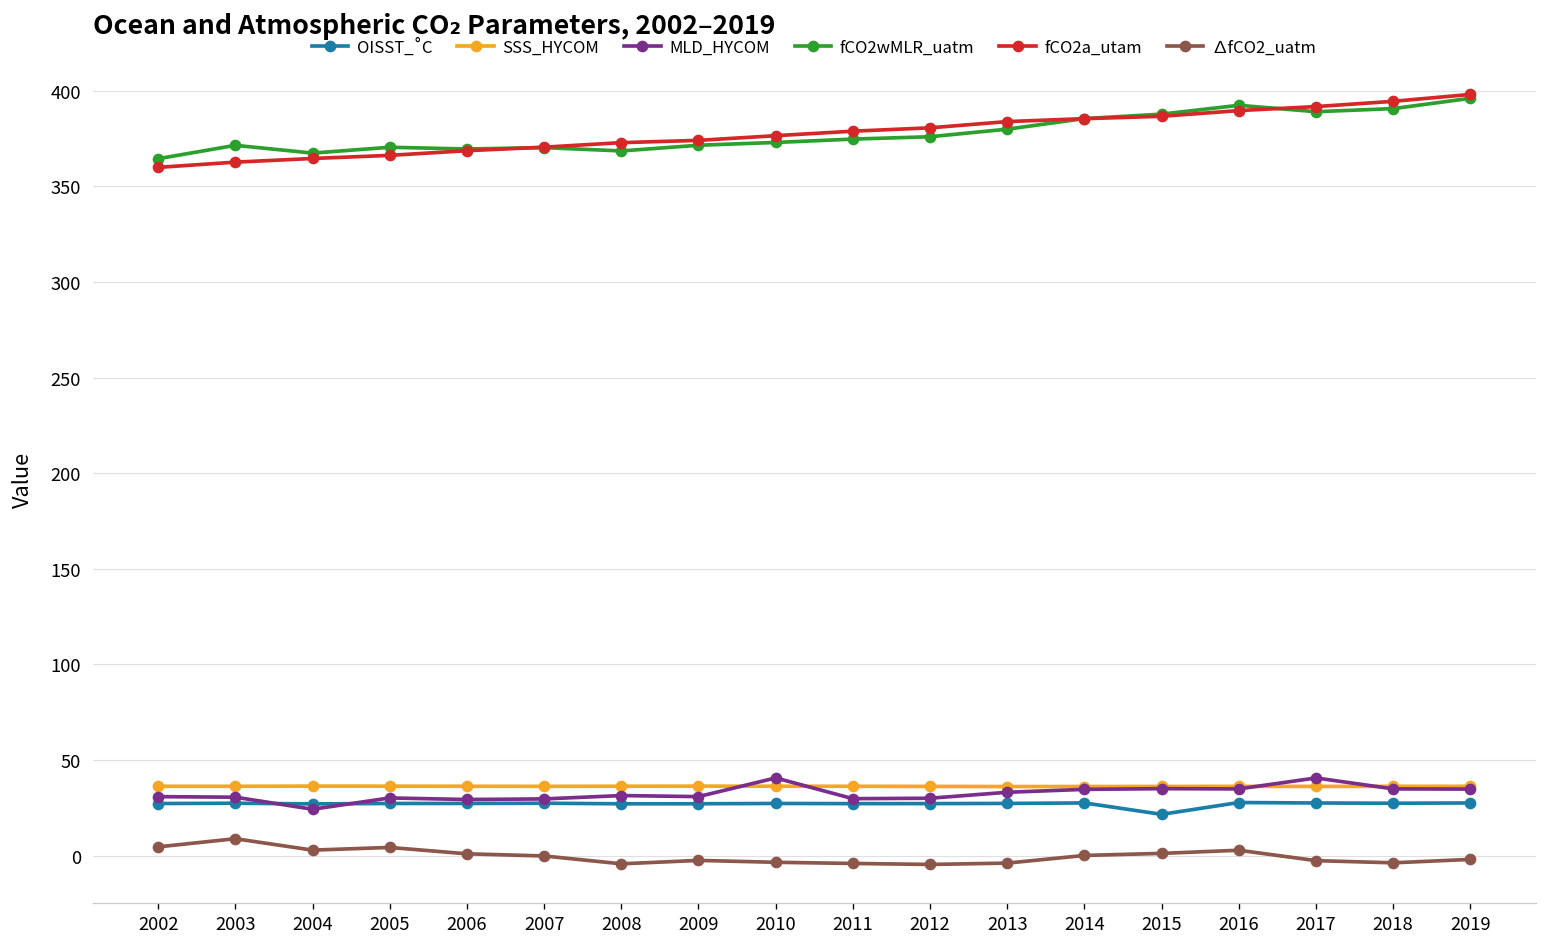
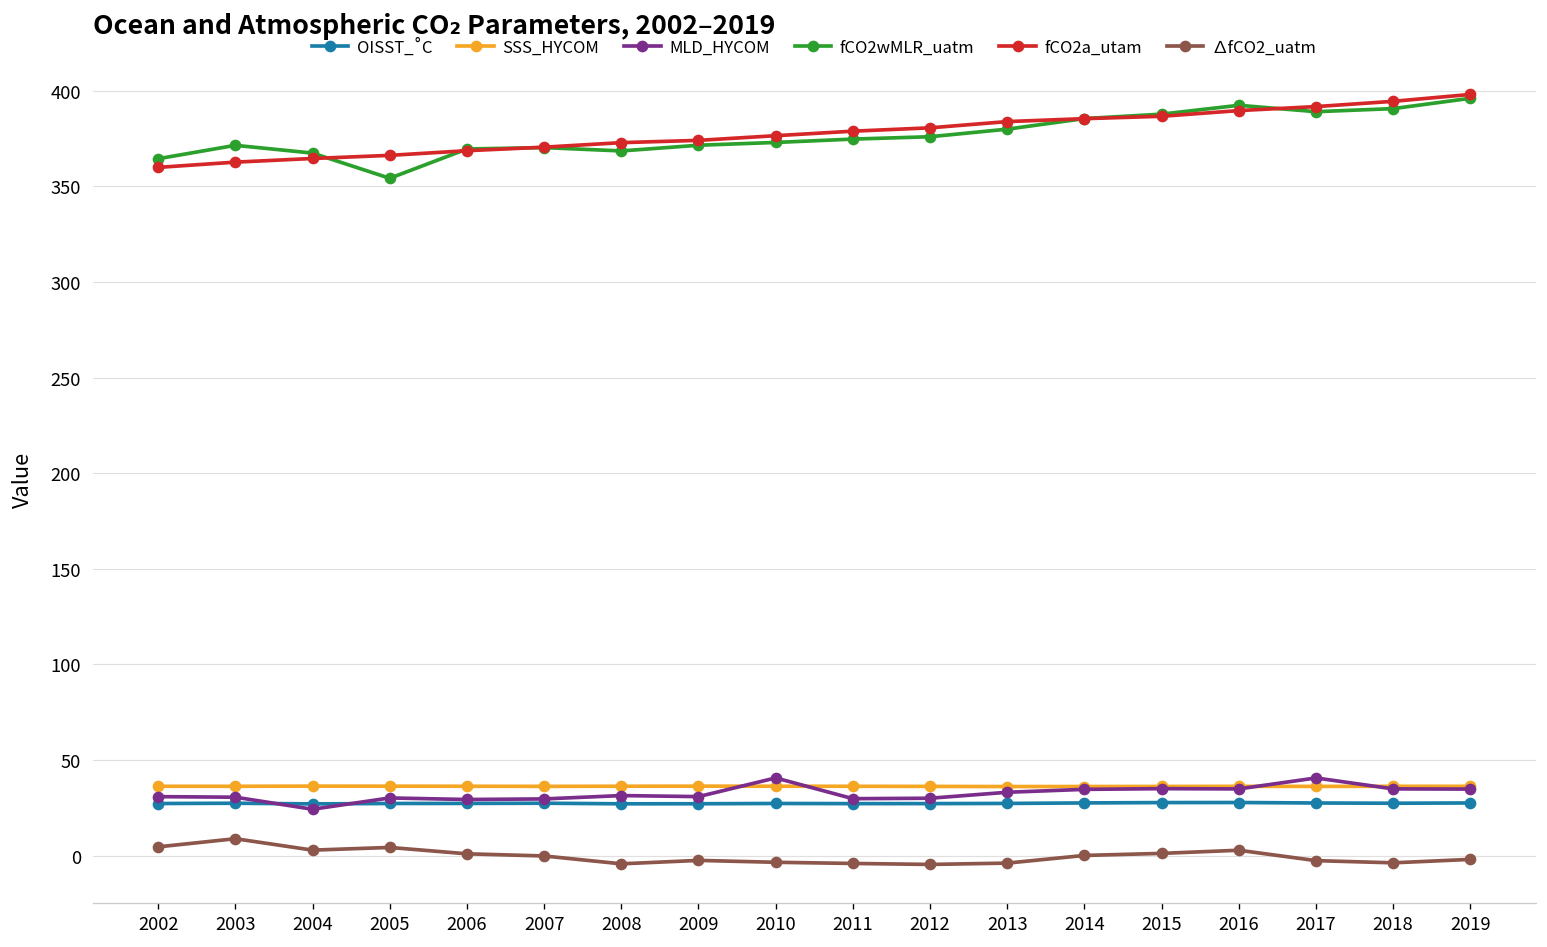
fCO2wMLR_uatm, 2005: 371 -> 354
OISST_˚C, 2015: 22 -> 28
